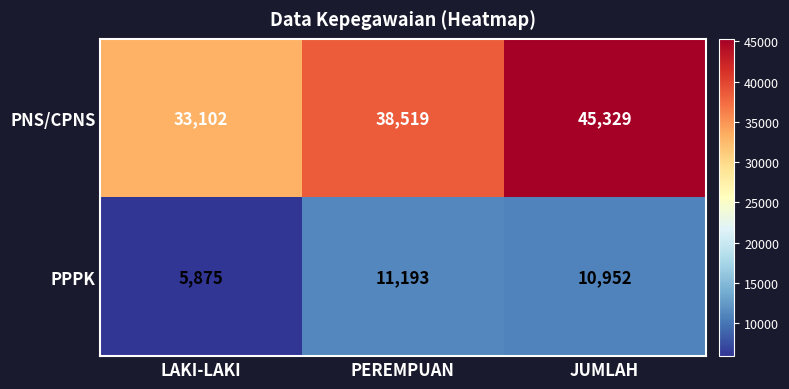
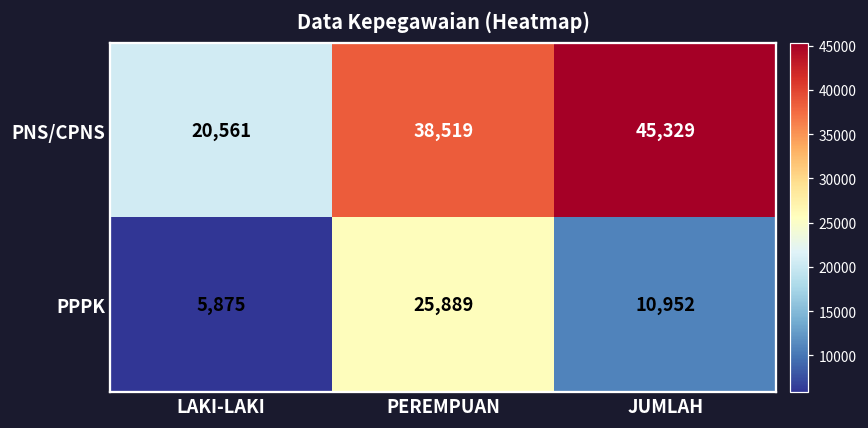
PNS/CPNS, LAKI-LAKI: 33,102 -> 20,561
PPPK, PEREMPUAN: 11,193 -> 25,889
